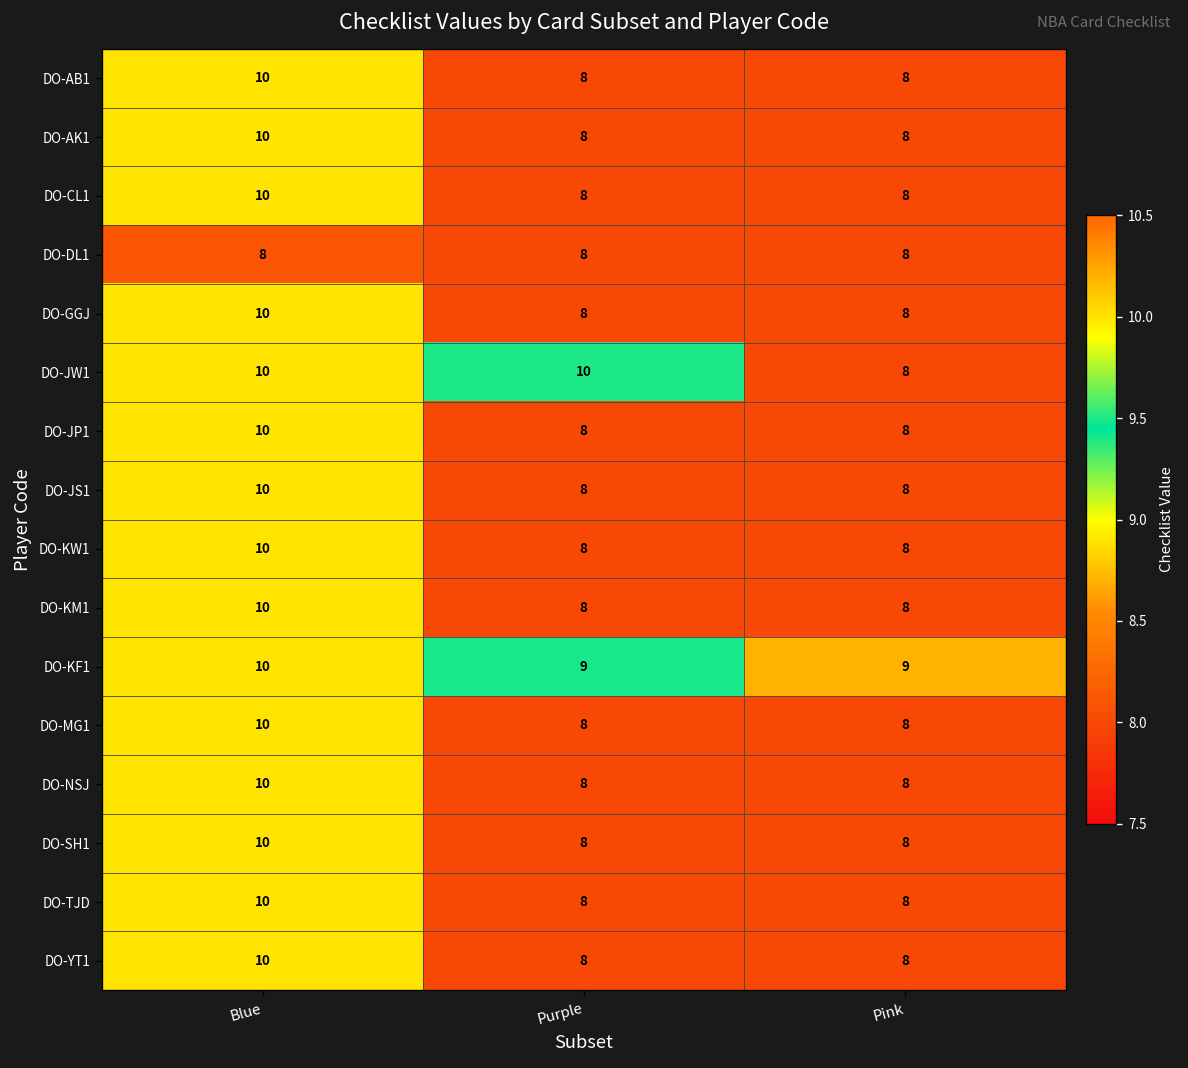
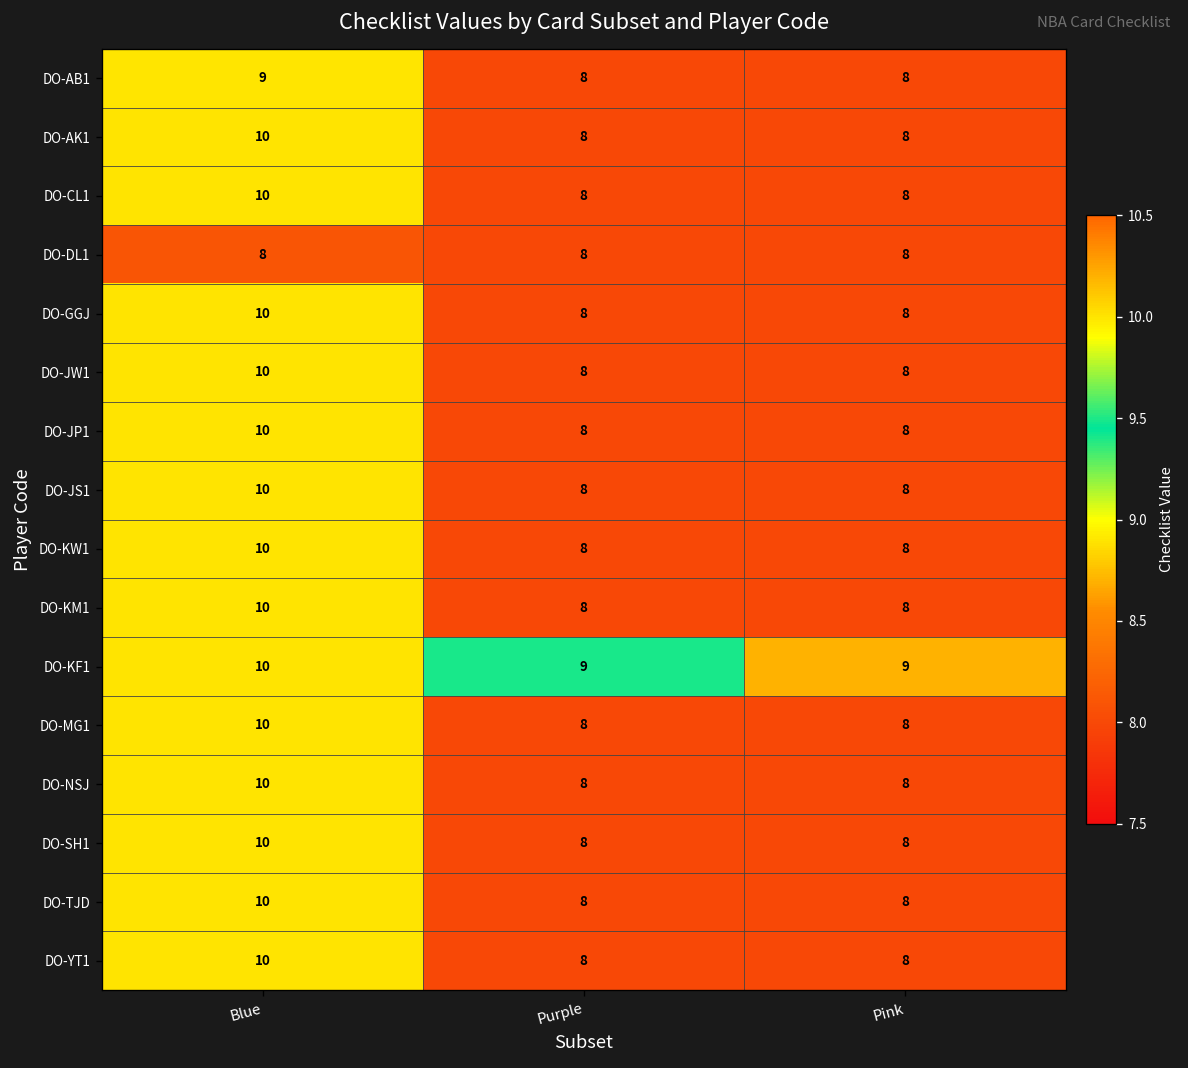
DO-AB1, Blue: 10 -> 9
DO-JW1, Purple: 10 -> 8
